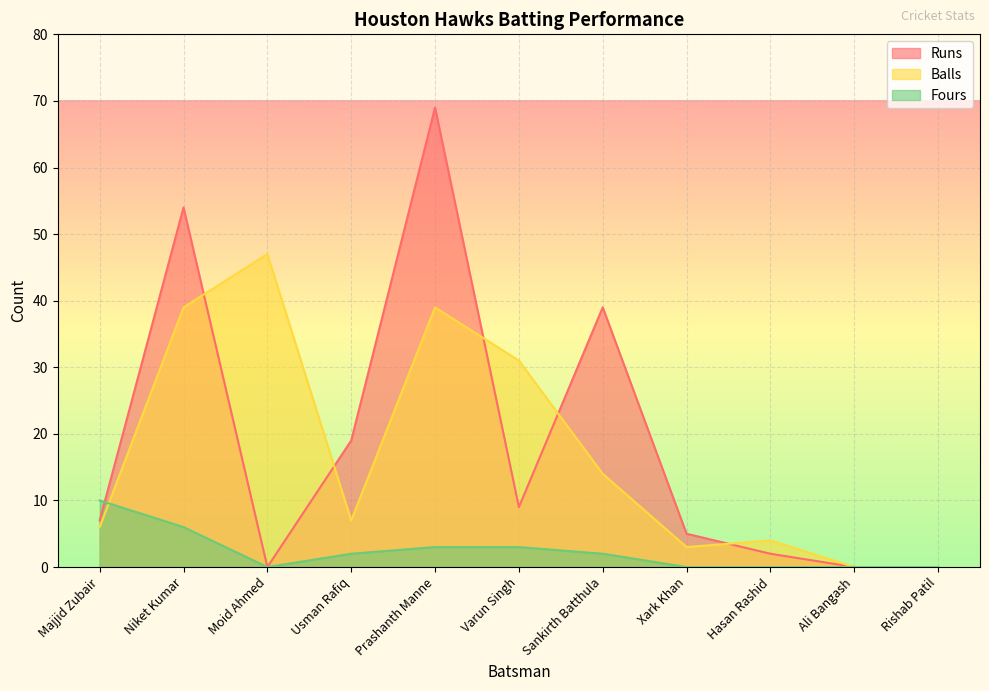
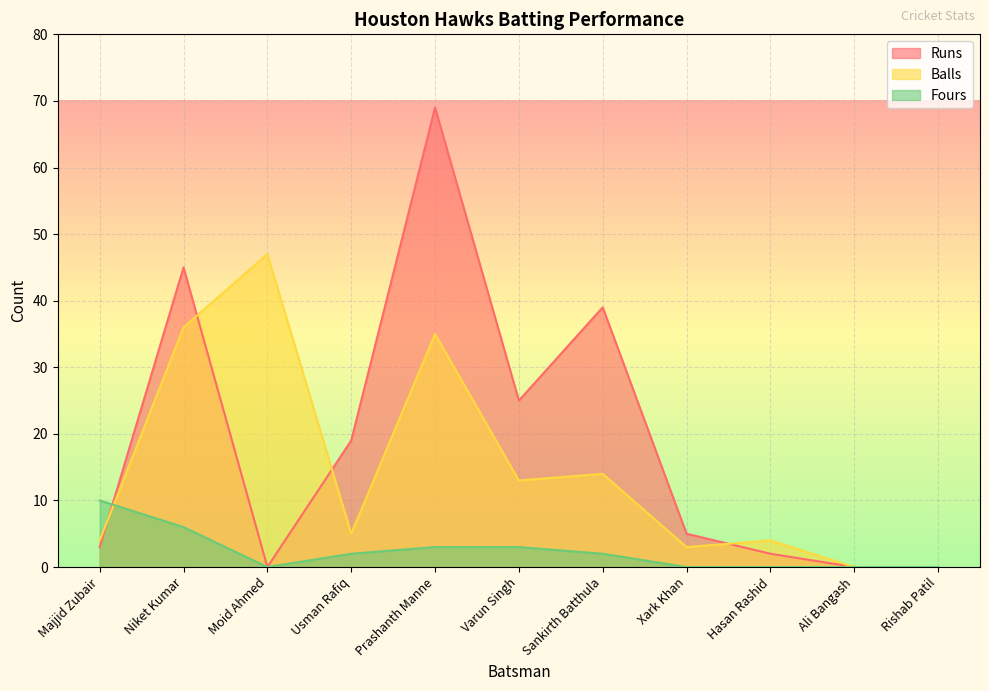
Runs, Majjid Zubair: 7 -> 3
Balls, Majjid Zubair: 6 -> 4
Runs, Niket Kumar: 54 -> 45
Balls, Niket Kumar: 39 -> 36
Balls, Usman Rafiq: 7 -> 5
Balls, Prashanth Manne: 39 -> 35
Runs, Varun Singh: 9 -> 25
Balls, Varun Singh: 31 -> 13
